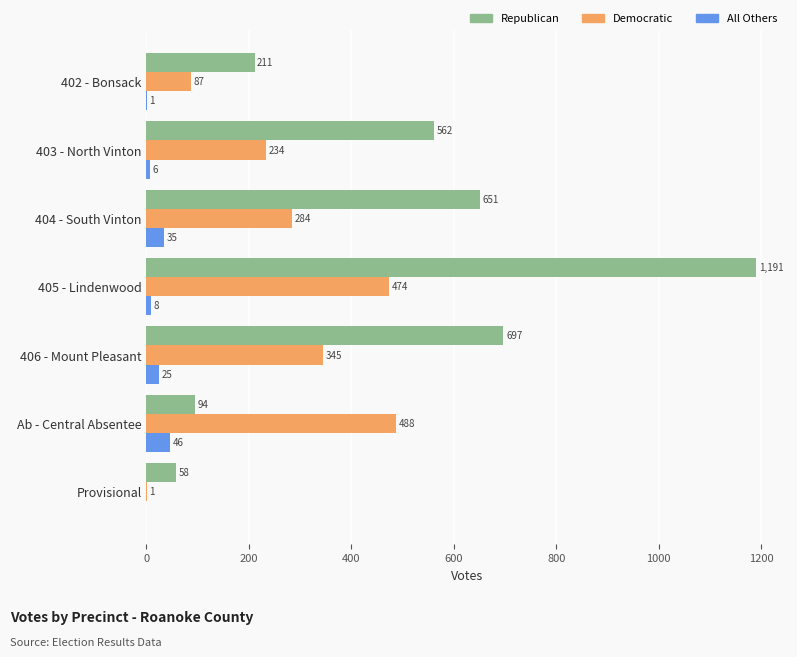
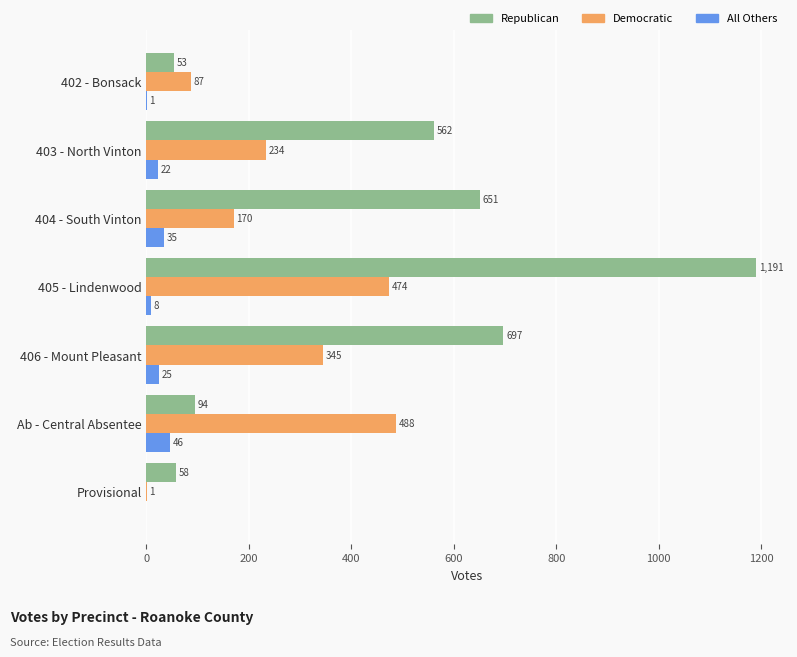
Republican, 402 - Bonsack: 211 -> 53
All Others, 403 - North Vinton: 6 -> 22
Democratic, 404 - South Vinton: 284 -> 170
